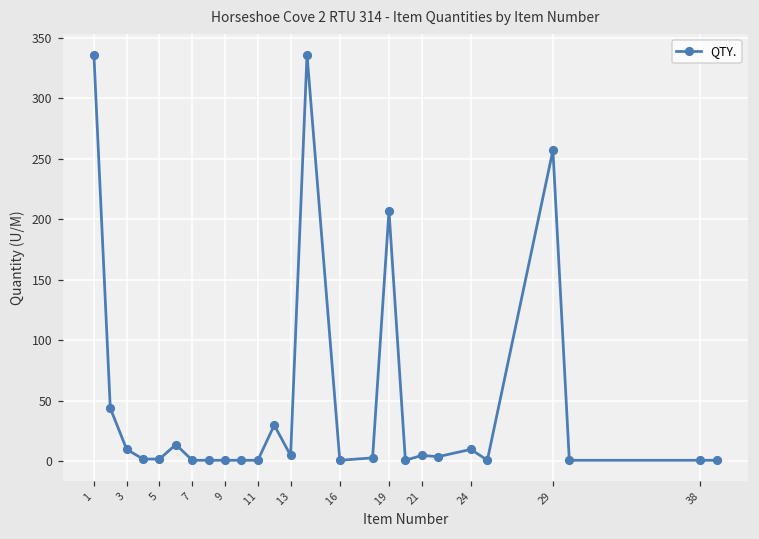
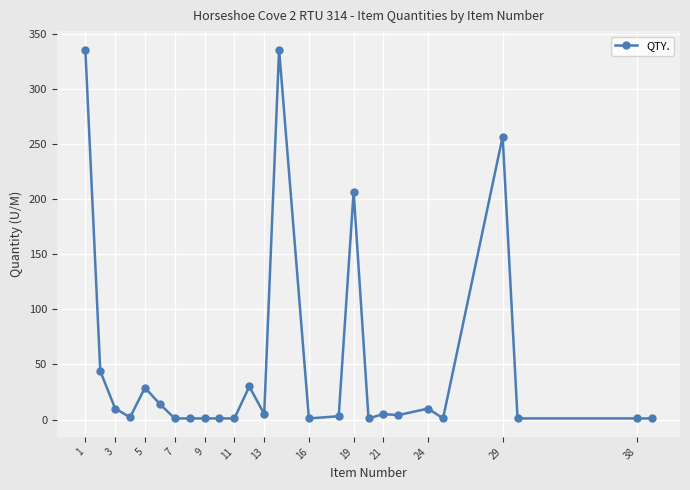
5: 2 -> 29
